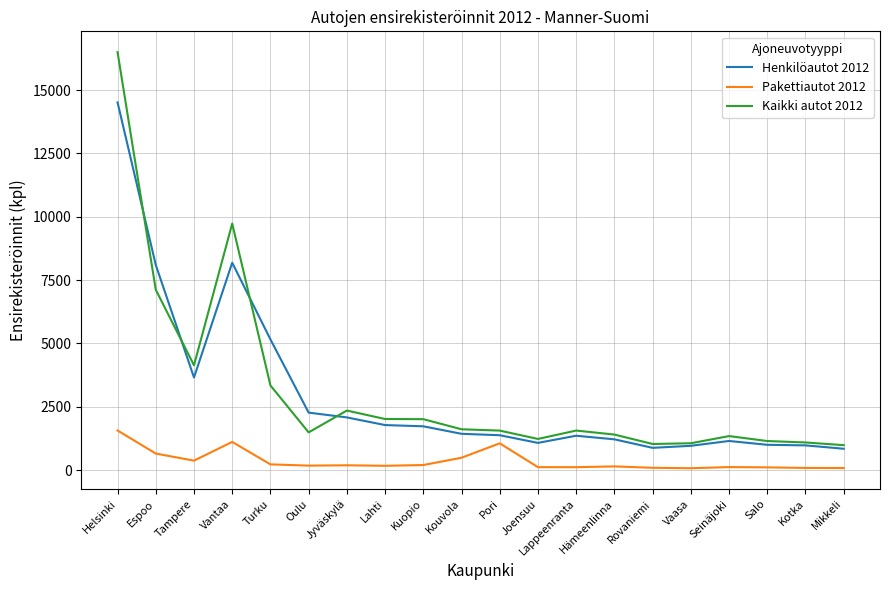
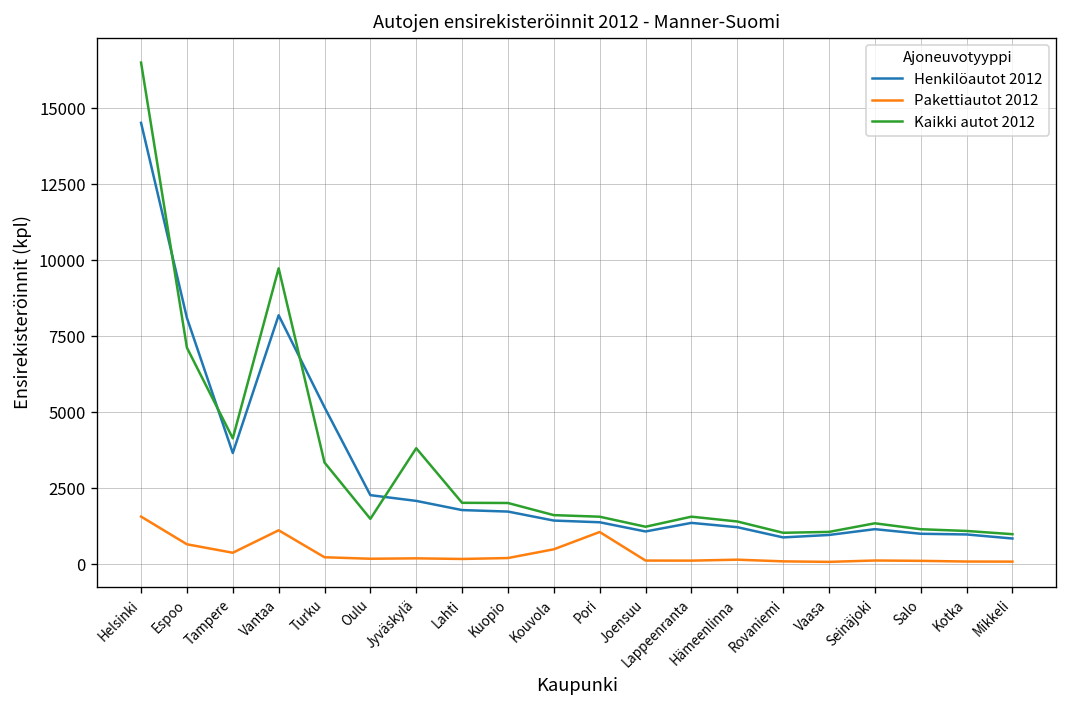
Kaikki autot 2012, Jyväskylä: 2400 -> 3800
